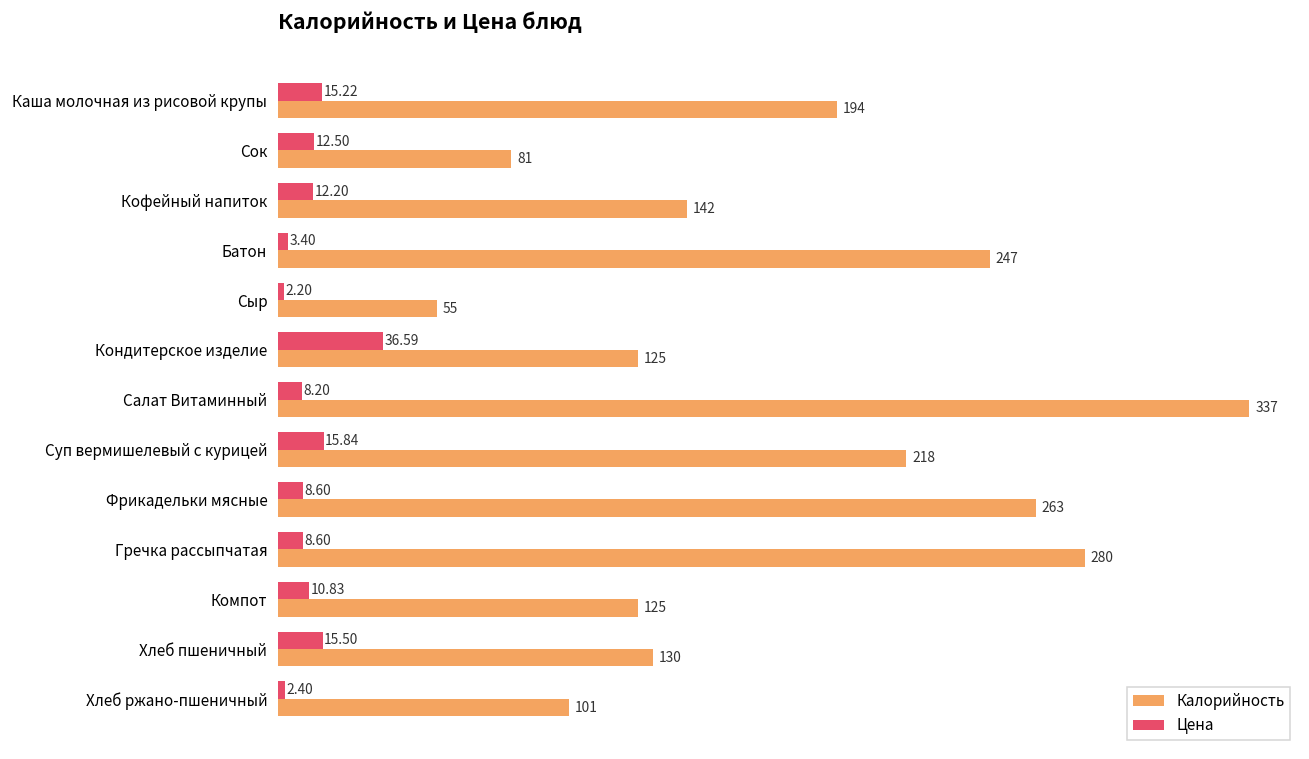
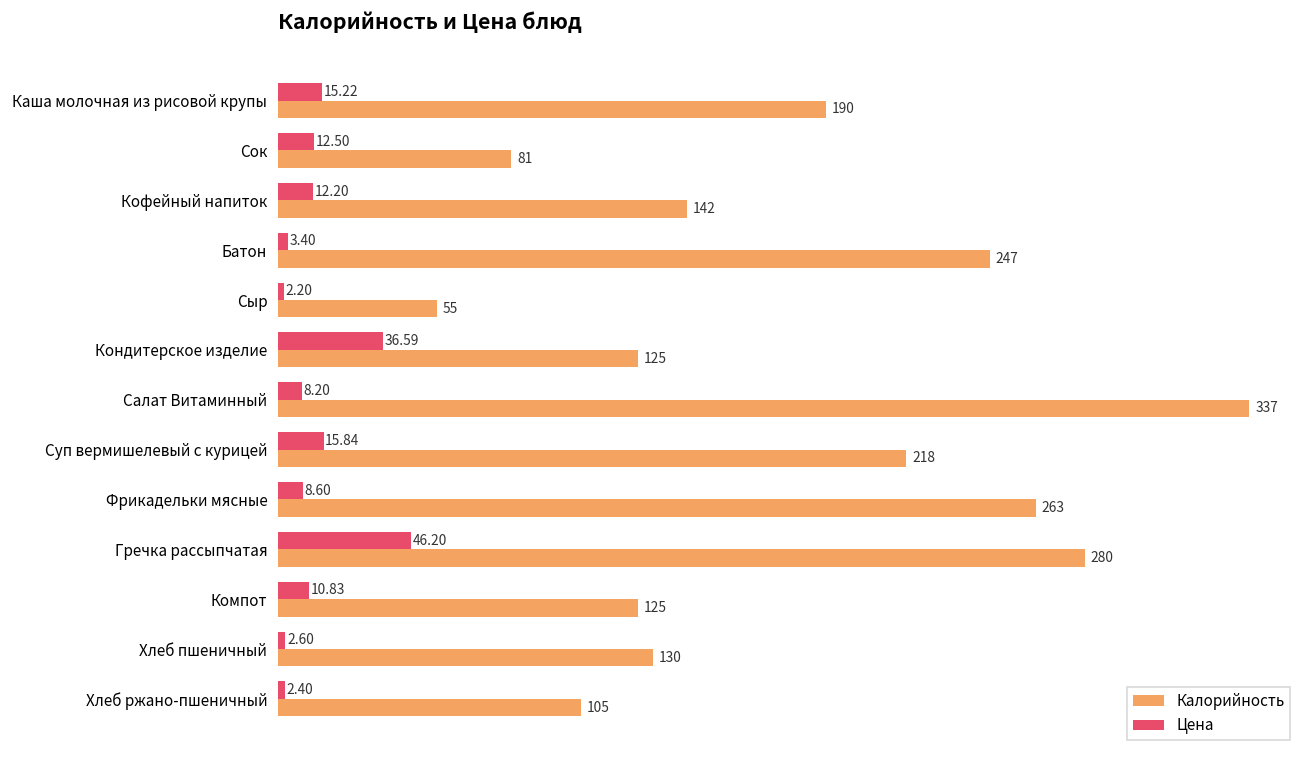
Калорийность, Каша молочная из рисовой крупы: 194 -> 190
Цена, Гречка рассыпчатая: 8.60 -> 46.20
Цена, Хлеб пшеничный: 15.50 -> 2.60
Калорийность, Хлеб ржано-пшеничный: 101 -> 105
